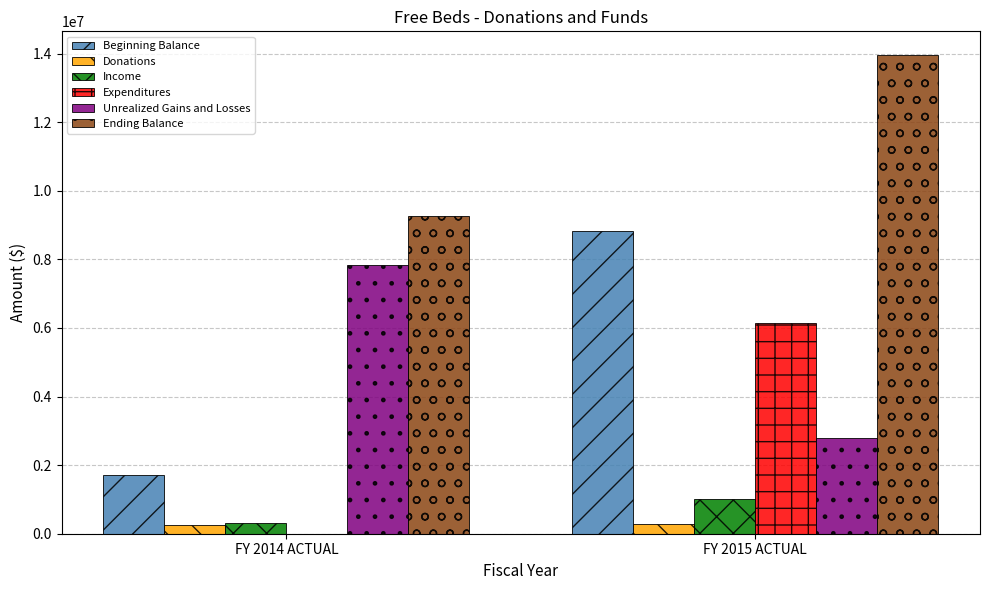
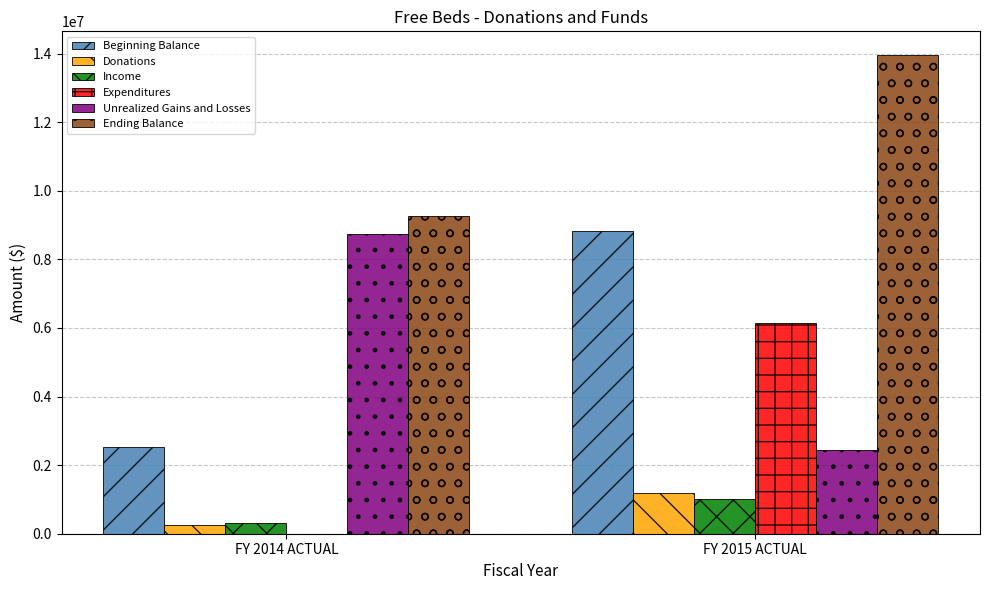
Beginning Balance, FY 2014 ACTUAL: 1700000 -> 2500000
Unrealized Gains and Losses, FY 2014 ACTUAL: 7800000 -> 8800000
Donations, FY 2015 ACTUAL: 300000 -> 1200000
Unrealized Gains and Losses, FY 2015 ACTUAL: 2800000 -> 2400000
